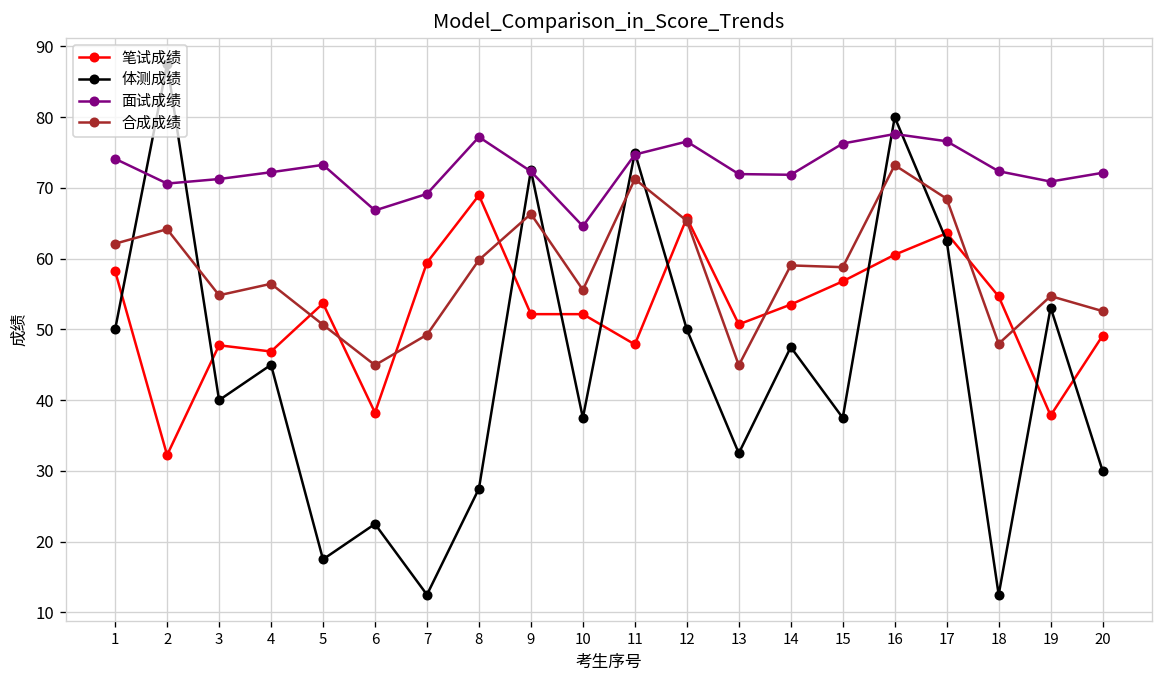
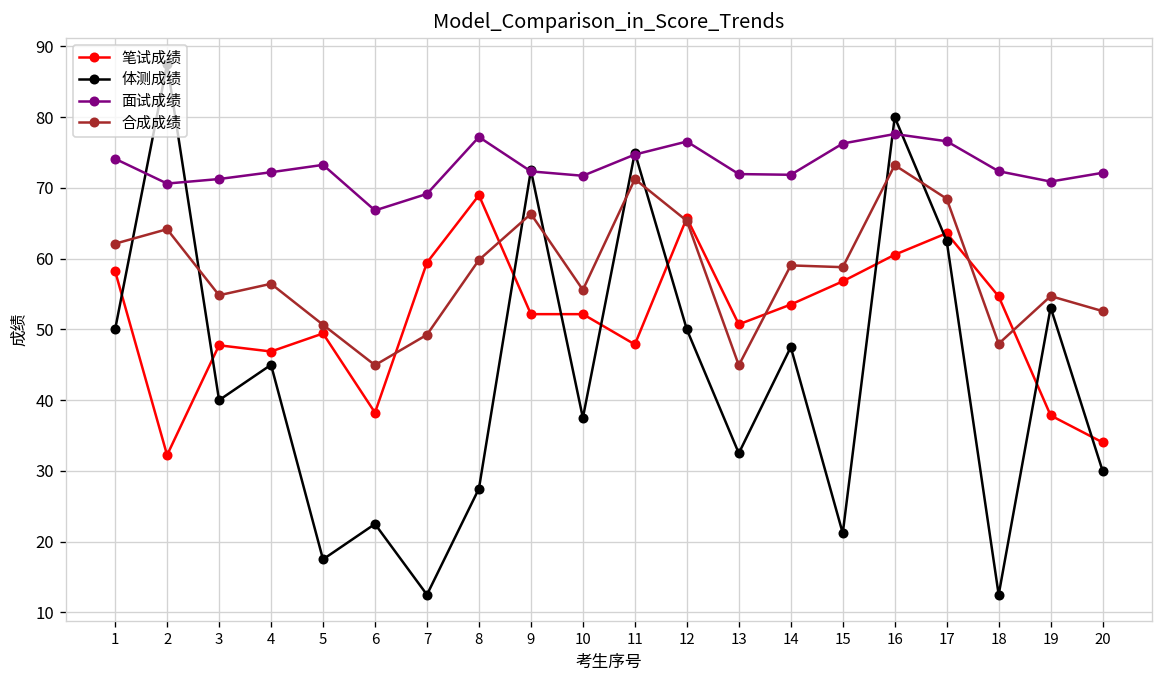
笔试成绩, 5: 54 -> 49
面试成绩, 10: 65 -> 72
体测成绩, 15: 38 -> 21
笔试成绩, 20: 49 -> 34
